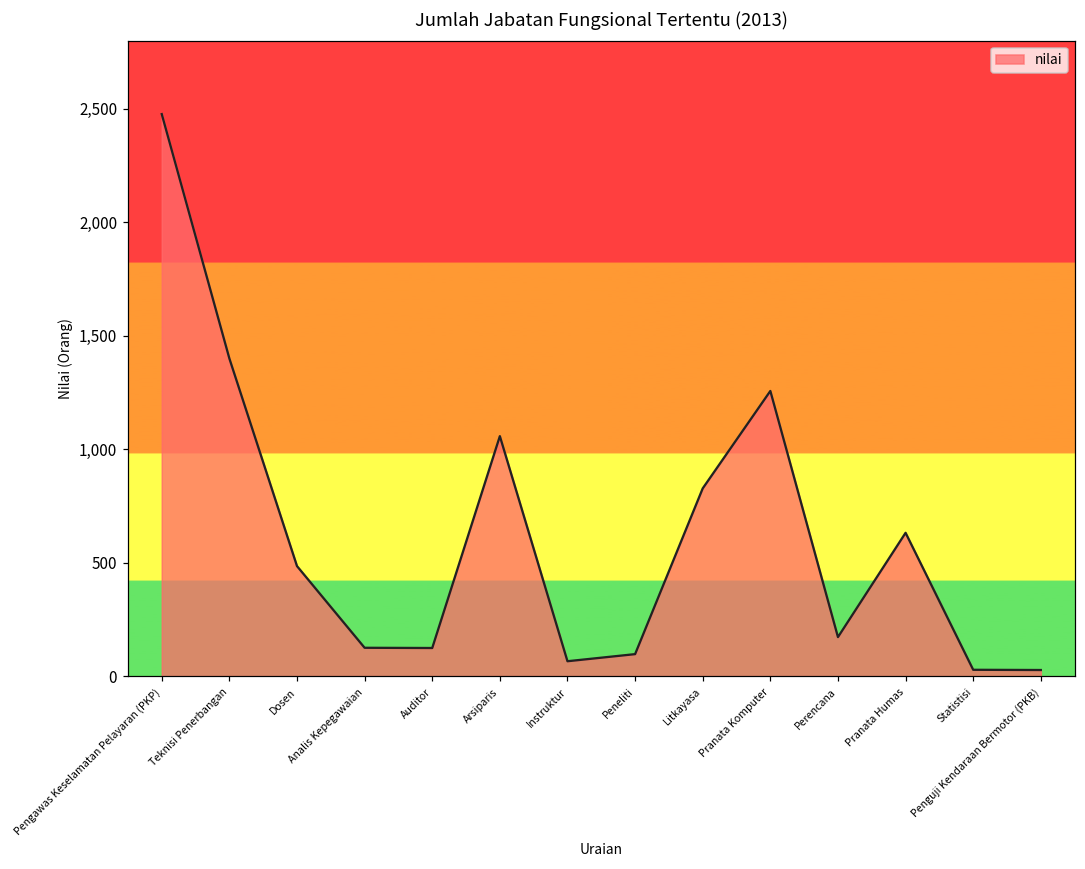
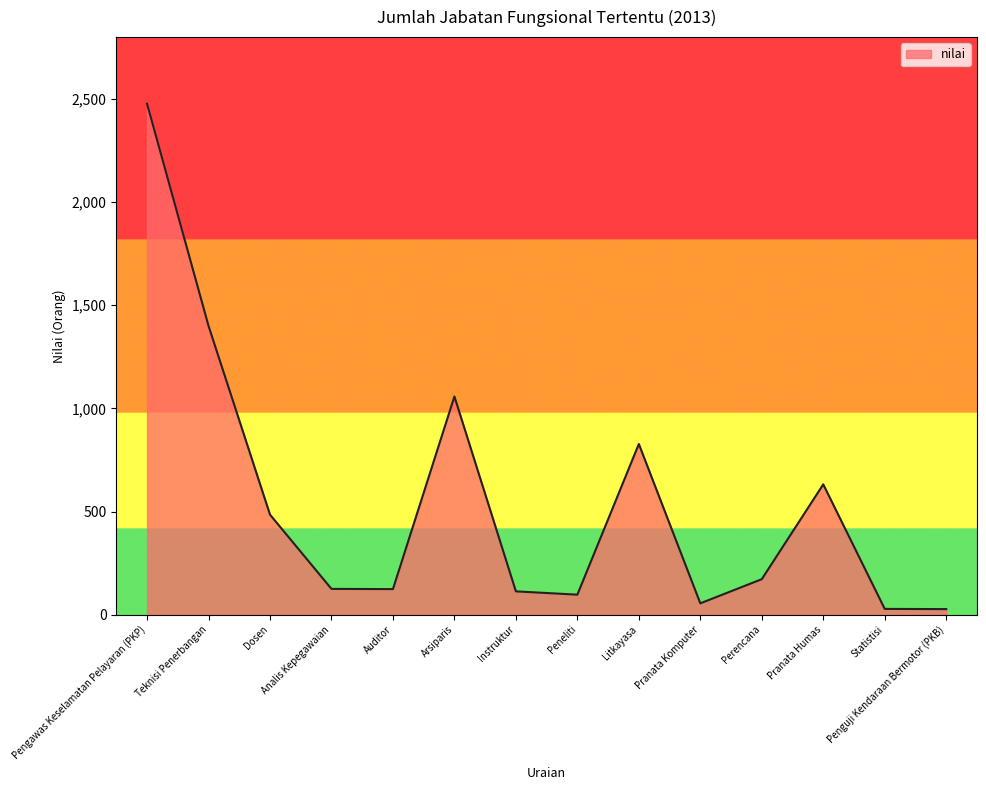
Instruktur: 70 -> 110
Pranata Komputer: 1,260 -> 60
